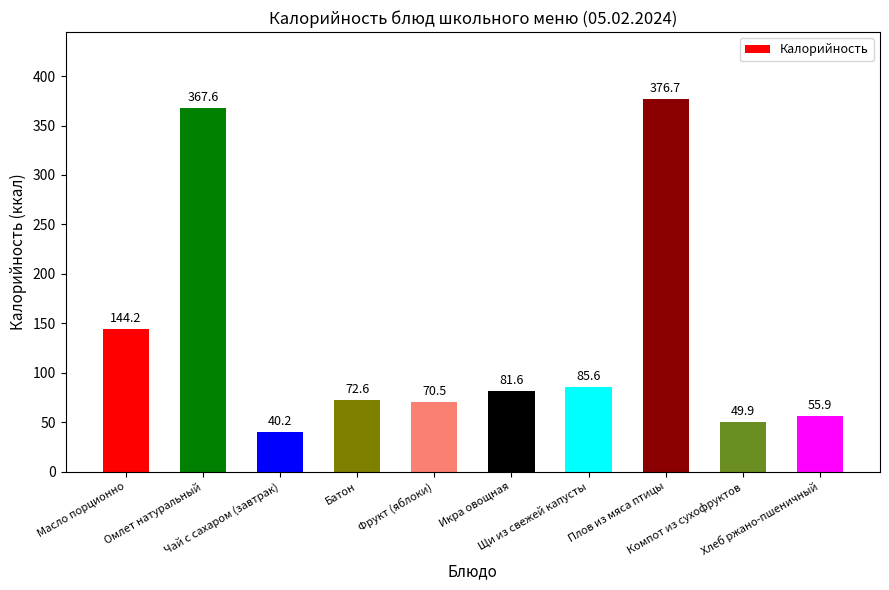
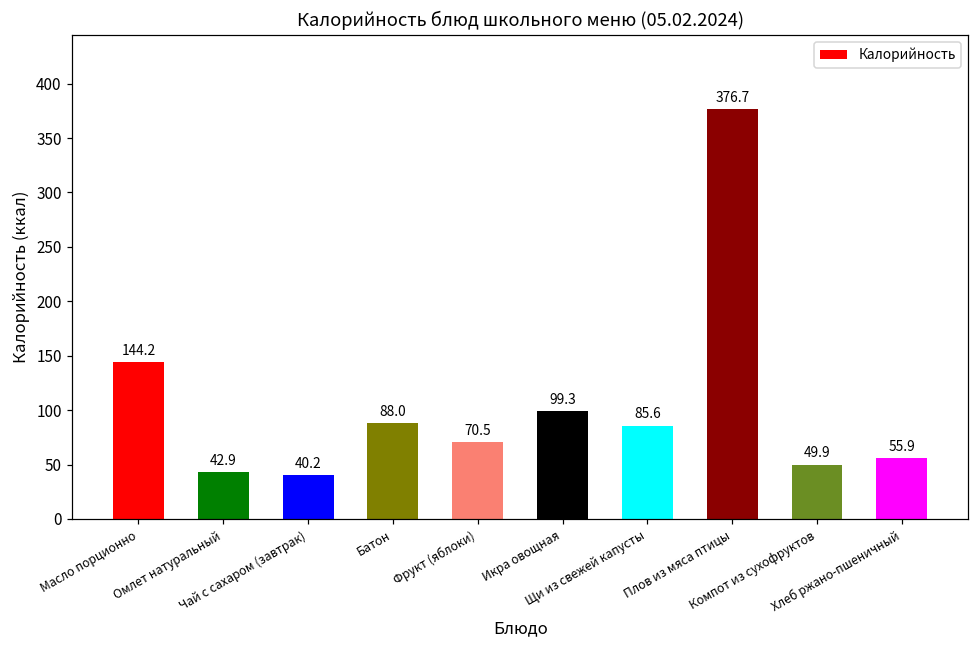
Омлет натуральный: 367.6 -> 42.9
Батон: 72.6 -> 88.0
Икра овощная: 81.6 -> 99.3
